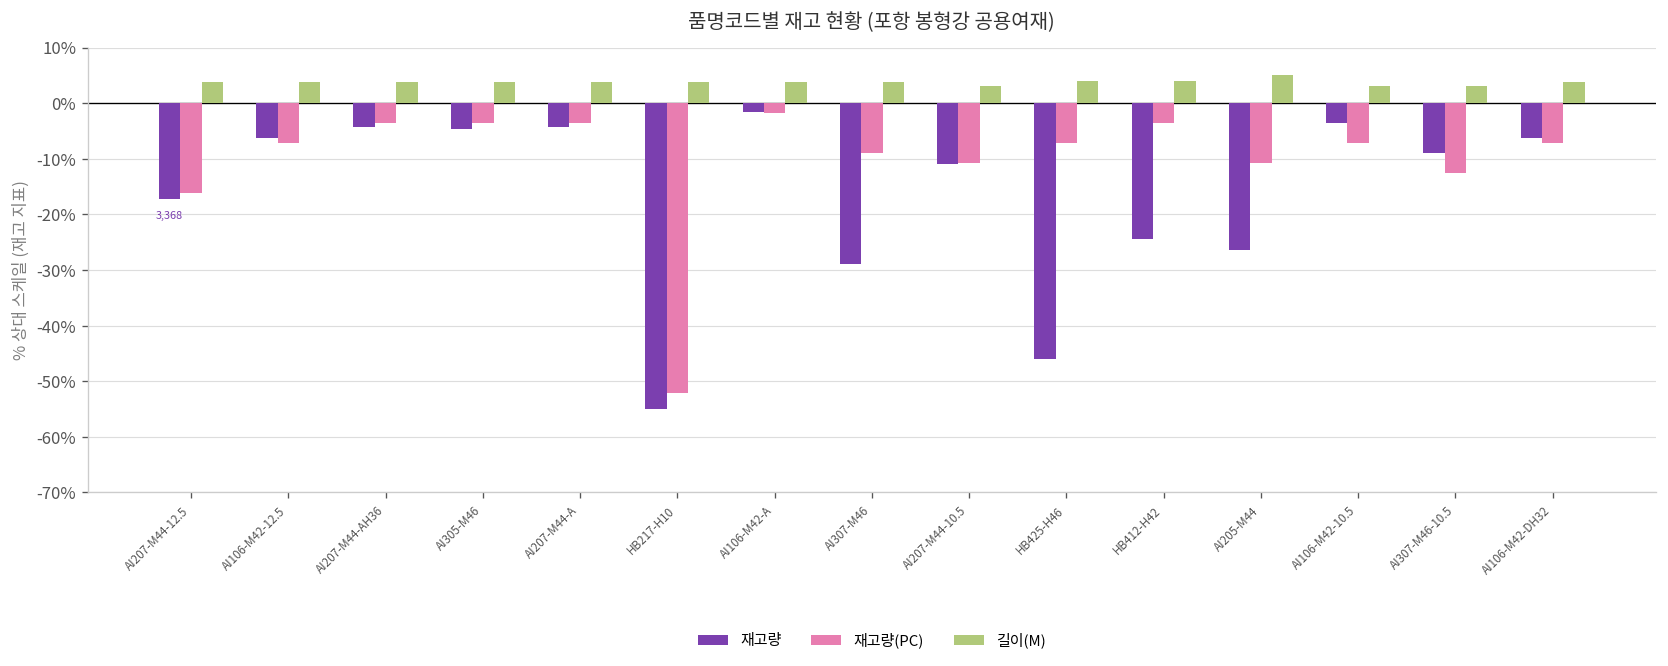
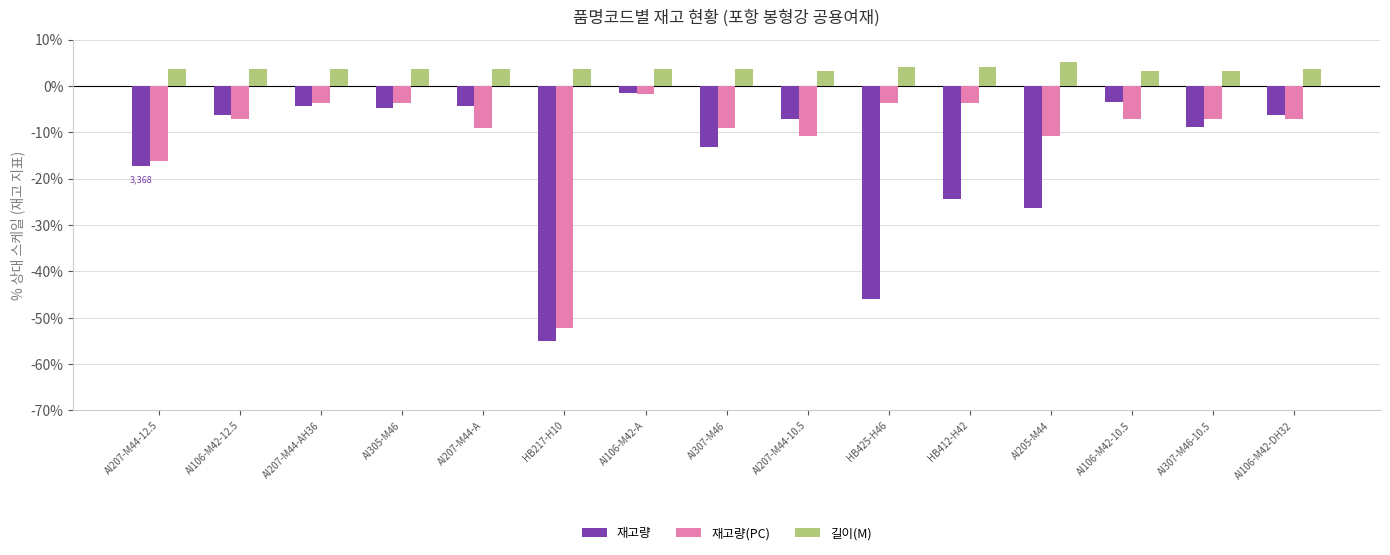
재고량(PC), AI207-M44-A: -4% -> -9%
재고량, AI307-M46: -29% -> -13%
재고량, AI207-M44-10.5: -11% -> -7%
재고량(PC), HB425-H46: -7% -> -4%
재고량(PC), AI307-M46-10.5: -13% -> -7%
